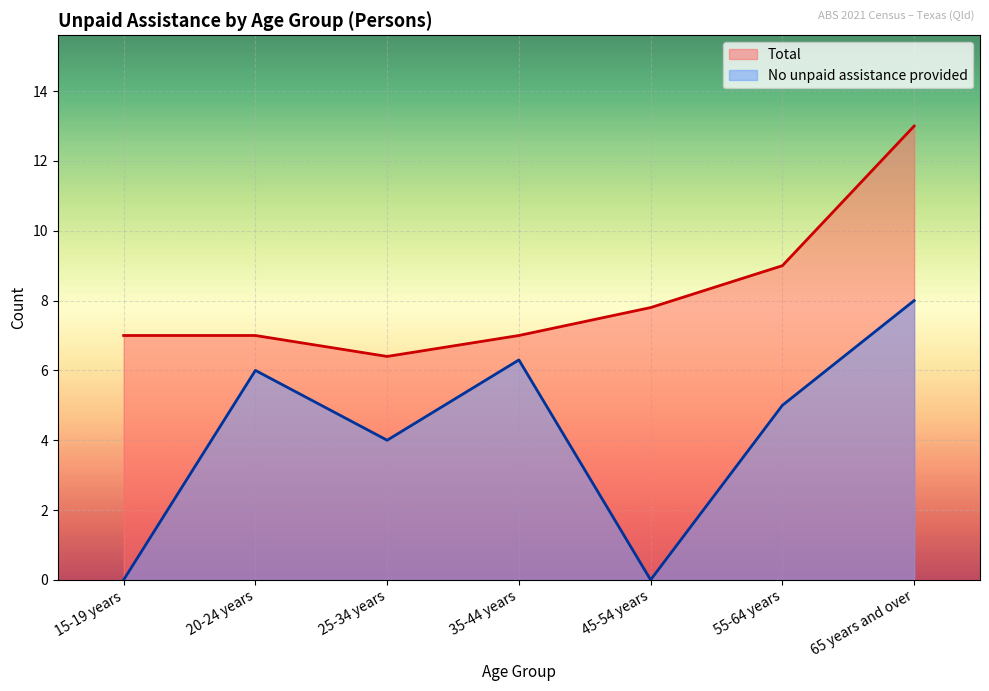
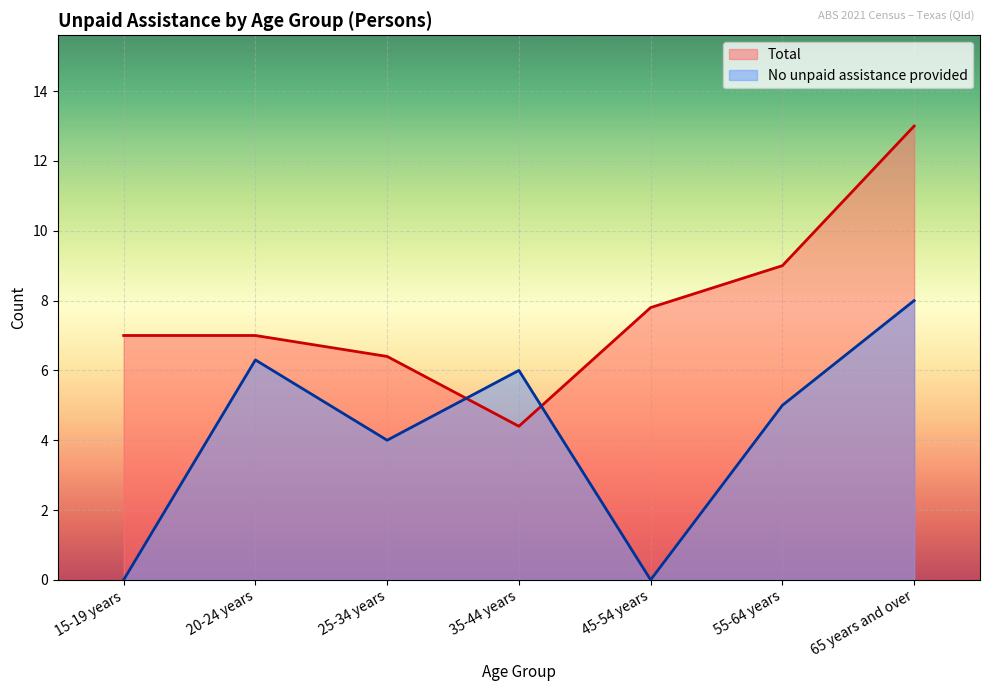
No unpaid assistance provided, 20-24 years: 6.0 -> 6.3
Total, 35-44 years: 7.0 -> 4.4
No unpaid assistance provided, 35-44 years: 6.3 -> 6.0
